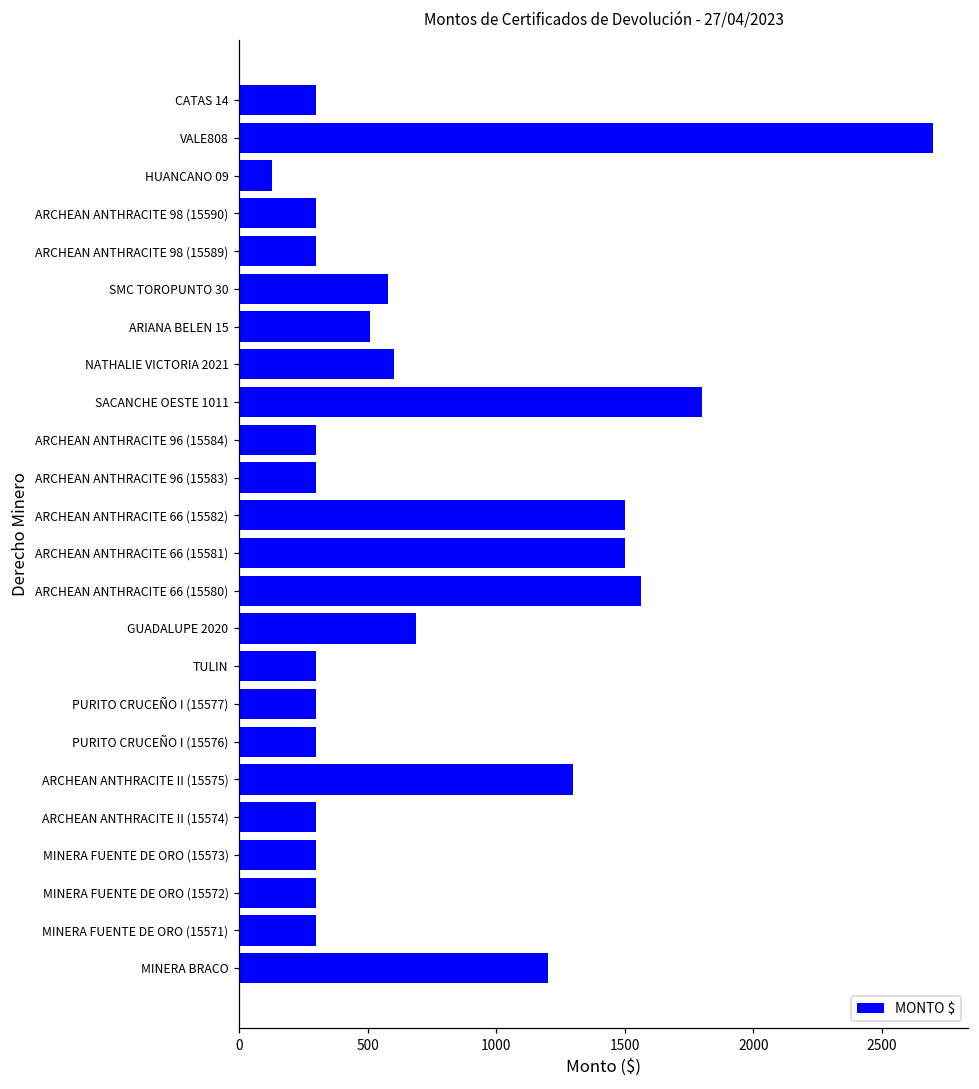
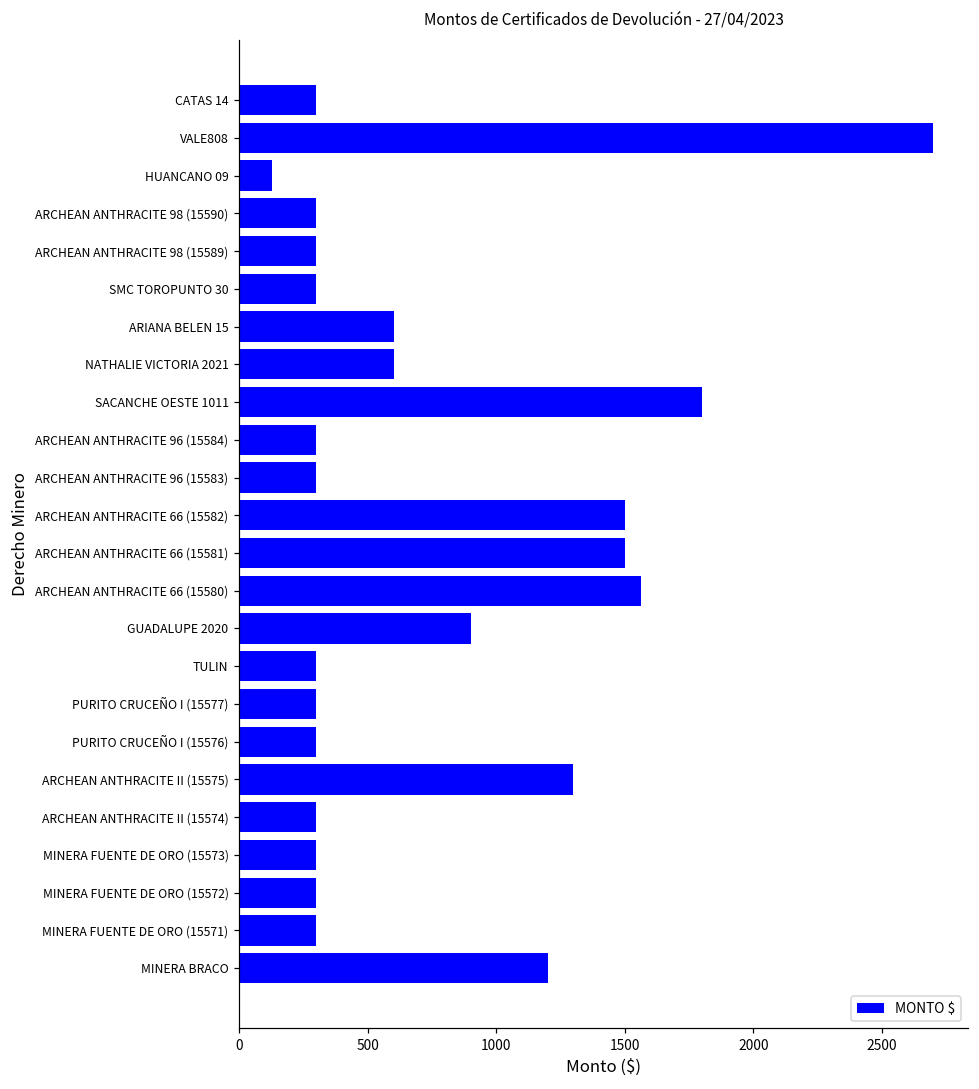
SMC TOROPUNTO 30: 580 -> 300
ARIANA BELEN 15: 510 -> 600
GUADALUPE 2020: 690 -> 900
